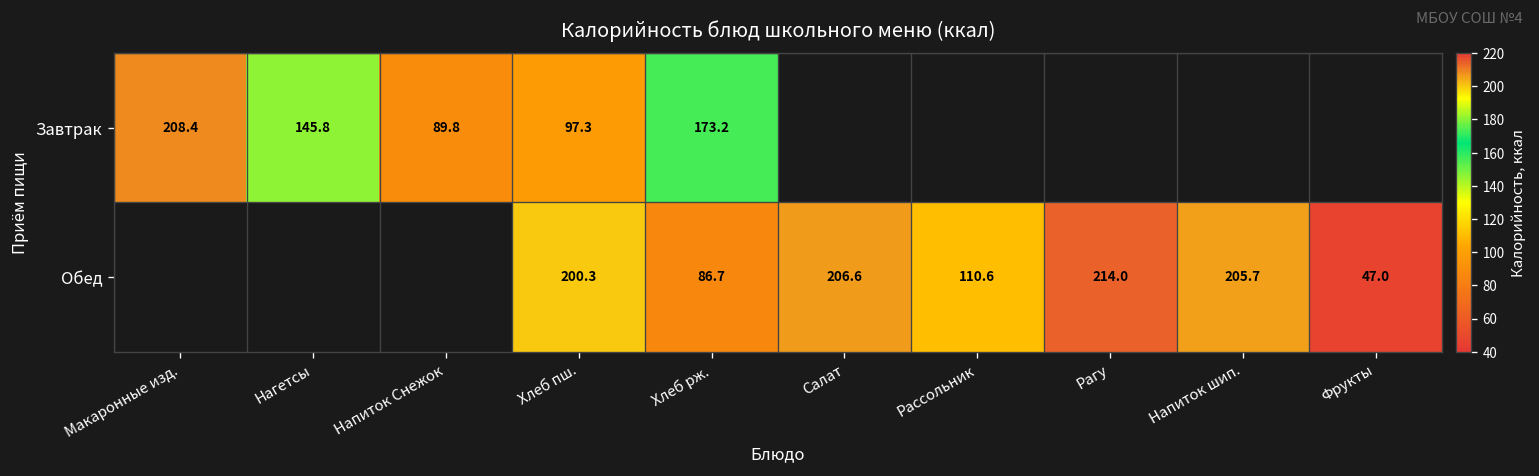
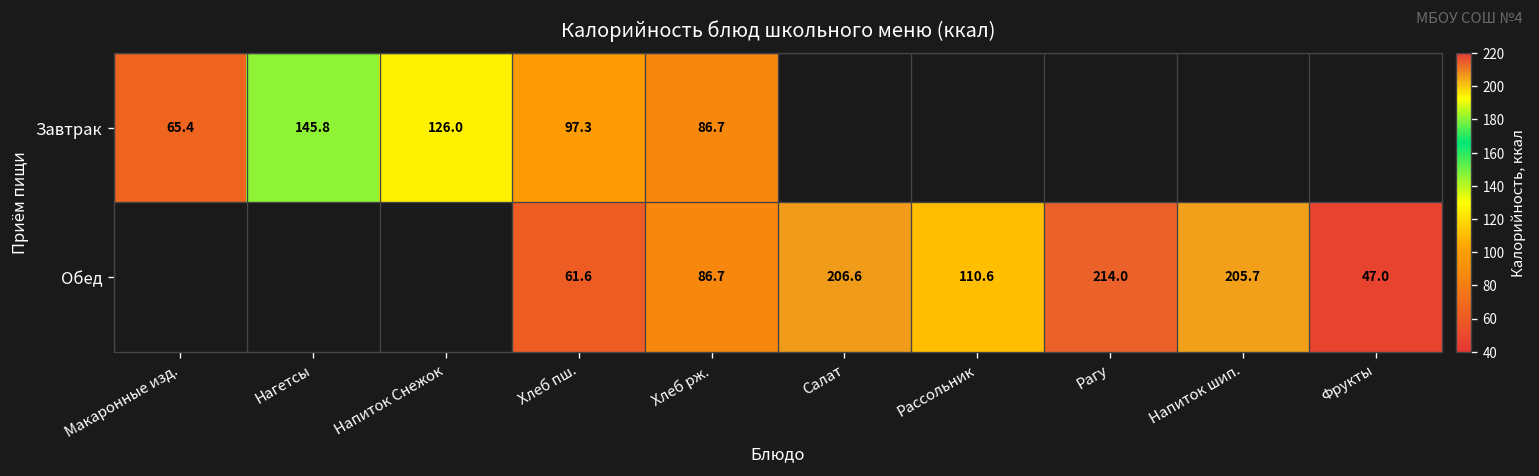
Завтрак, Макаронные изд.: 208.4 -> 65.4
Завтрак, Напиток Снежок: 89.8 -> 126.0
Завтрак, Хлеб рж.: 173.2 -> 86.7
Обед, Хлеб пш.: 200.3 -> 61.6
